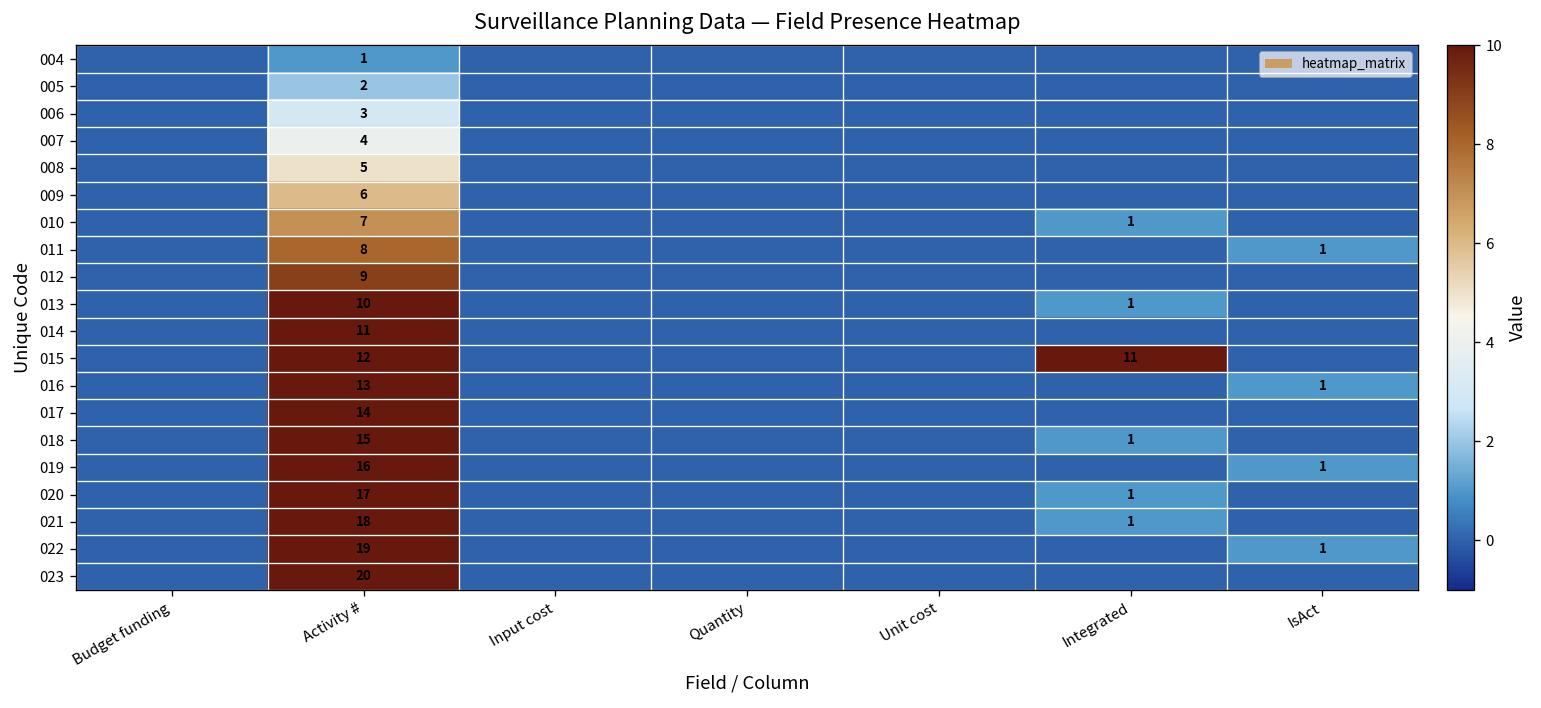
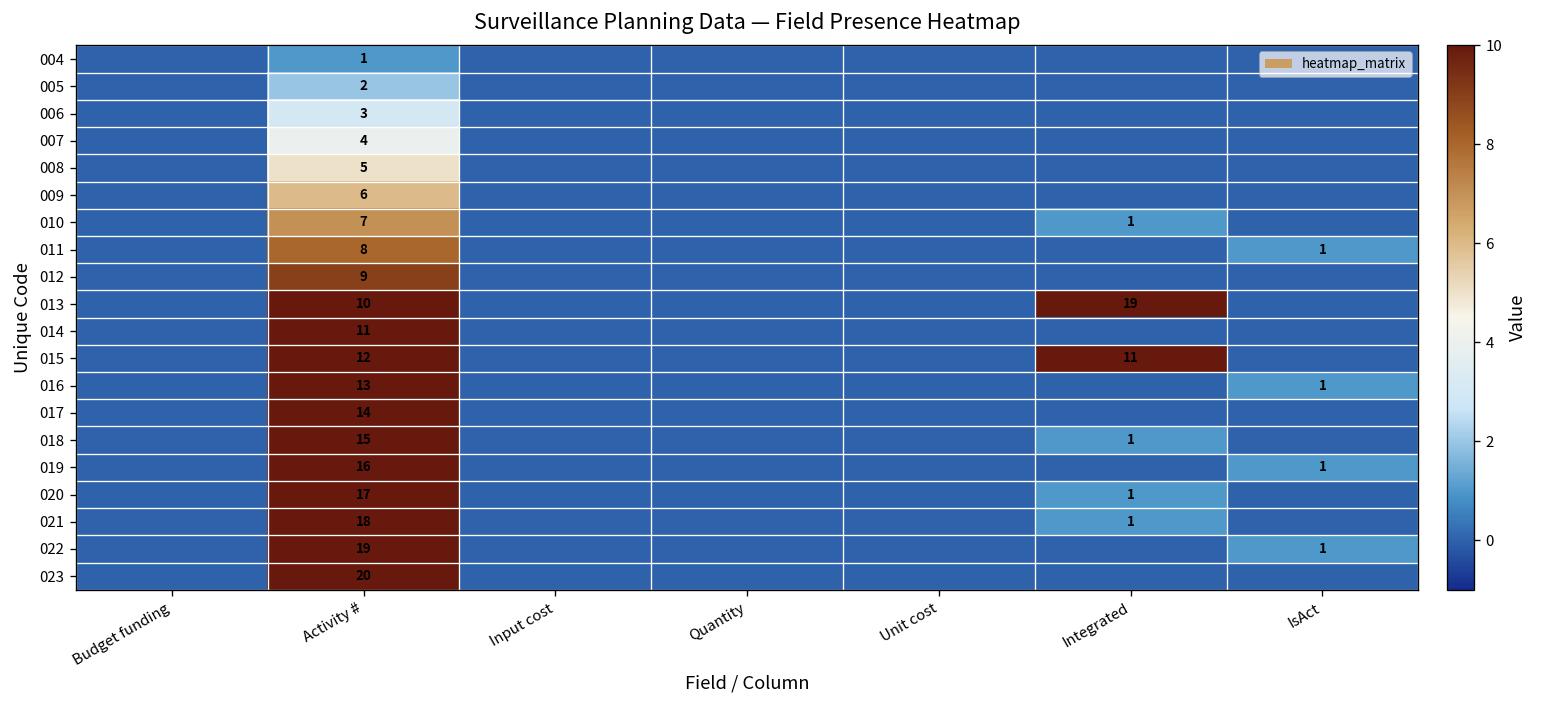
013, Integrated: 1 -> 19
